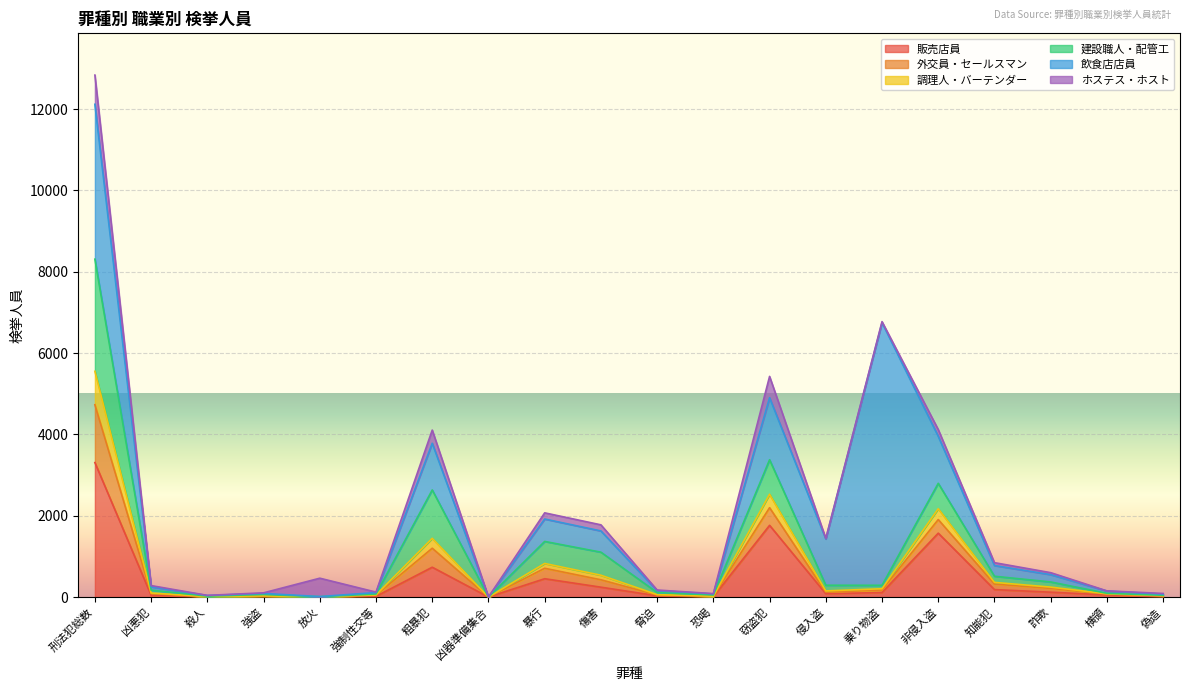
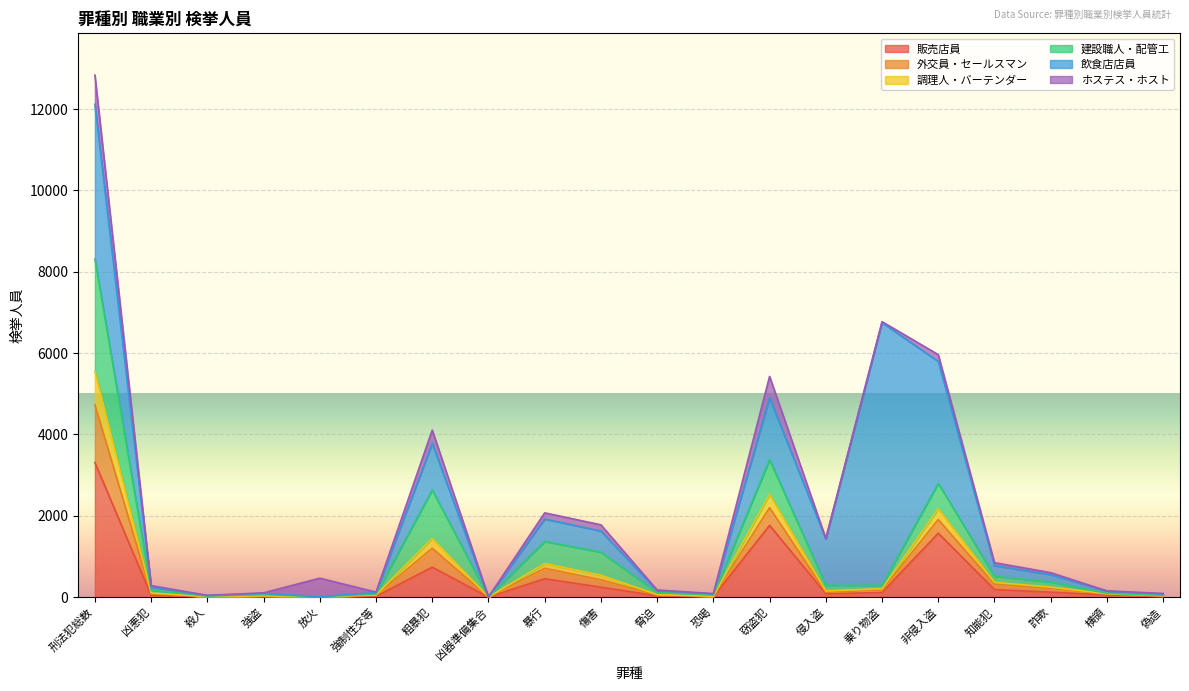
飲食店店員, 非侵入盗: 1200 -> 3000
